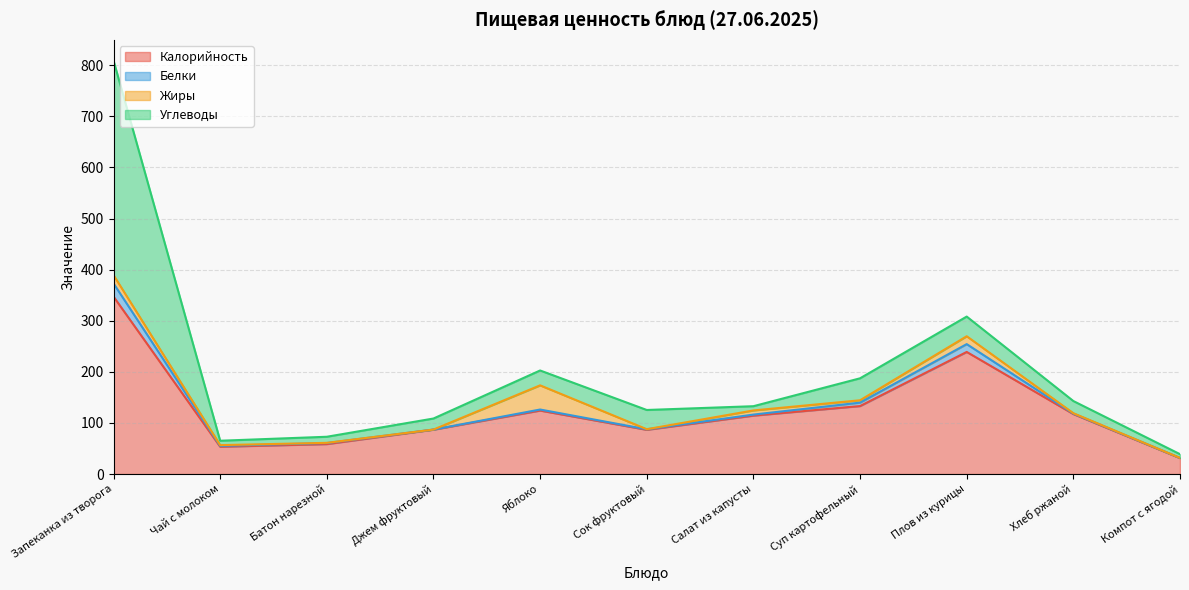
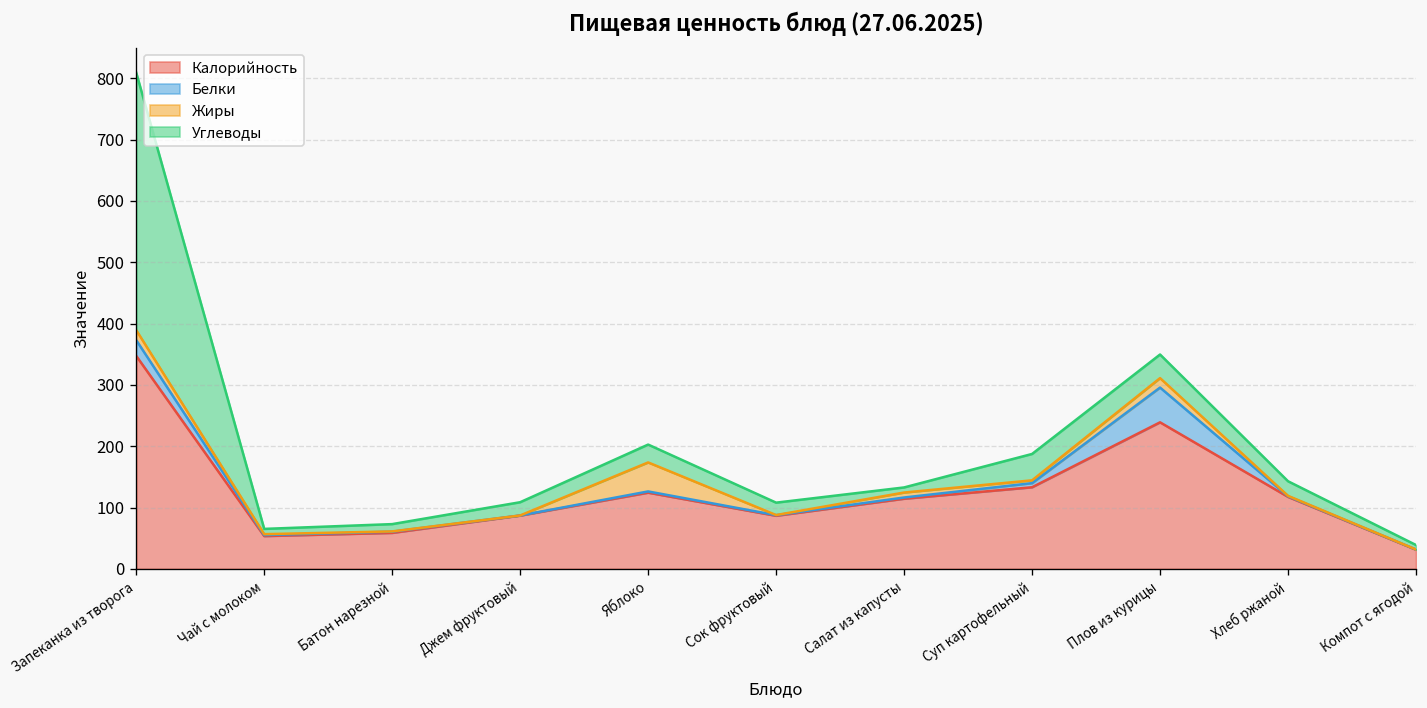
Углеводы, Сок фруктовый: 40 -> 20
Белки, Плов из курицы: 20 -> 60
